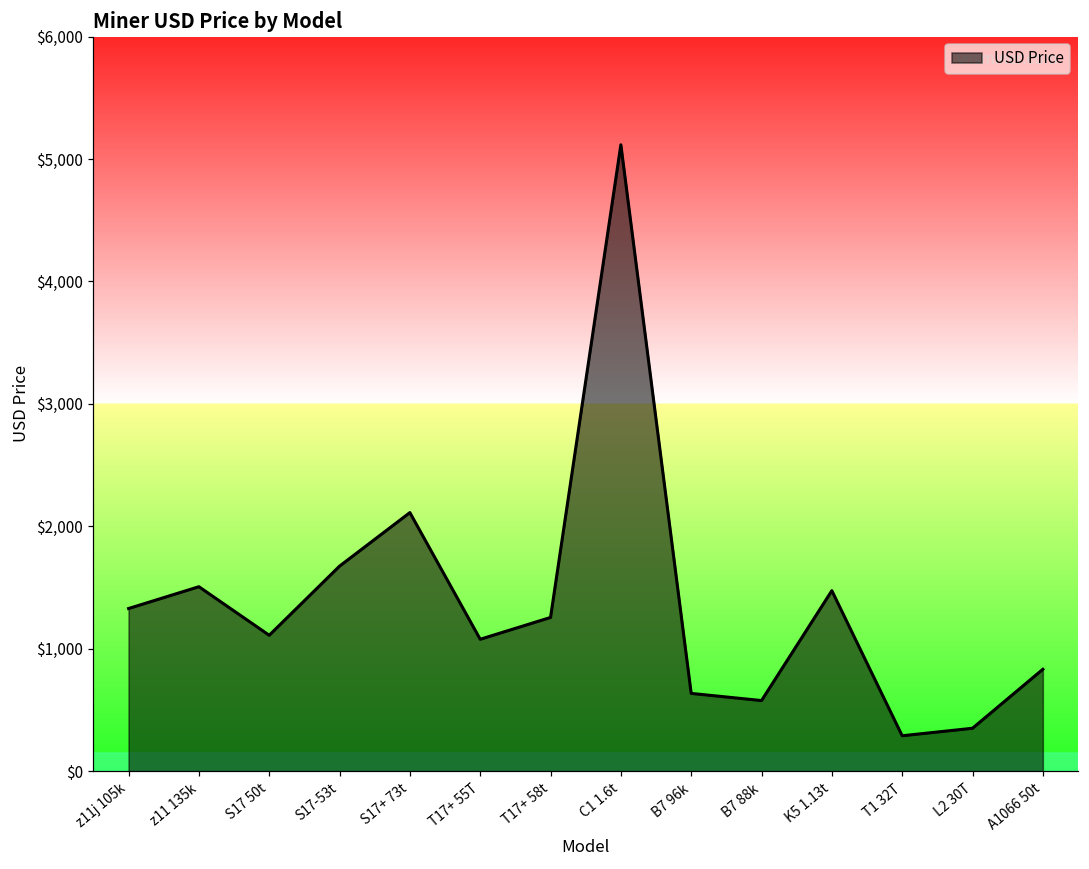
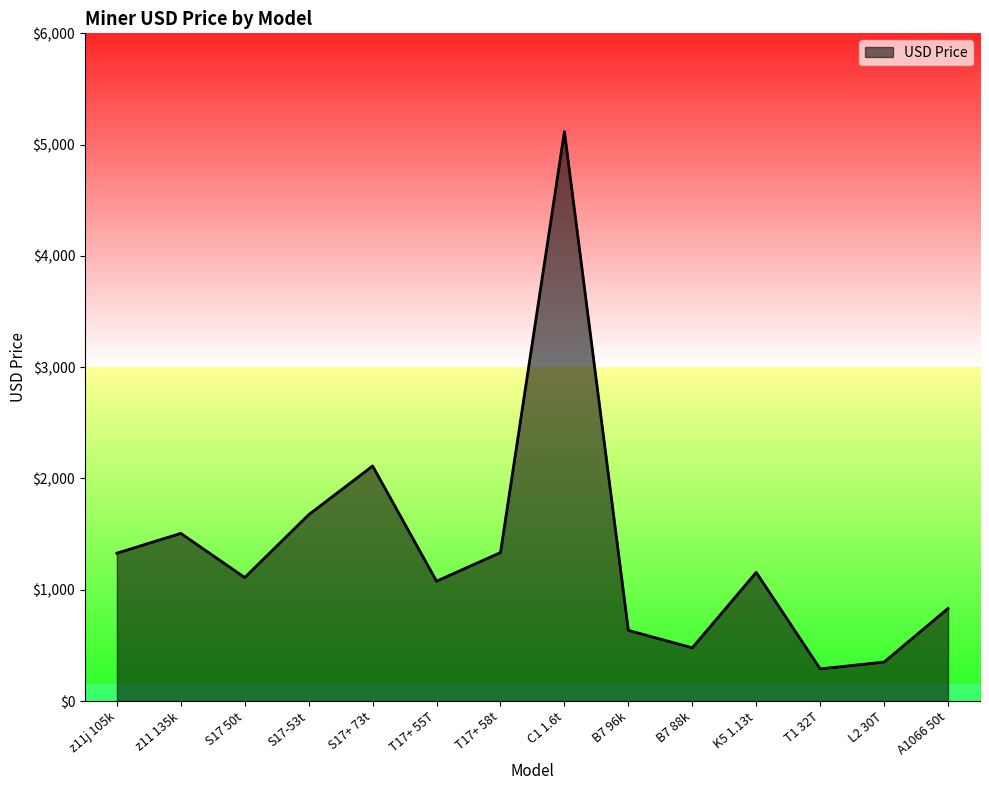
T17+ 58t: $1,260 -> $1,330
B7 88k: $580 -> $480
K5 1.13t: $1,470 -> $1,160
